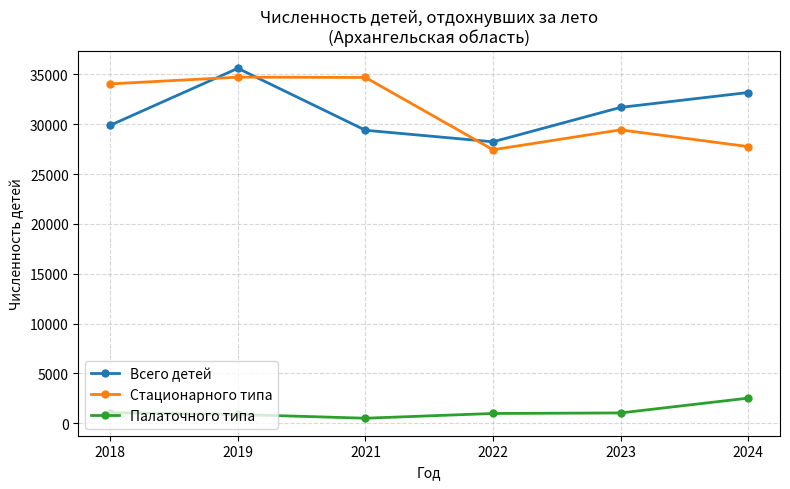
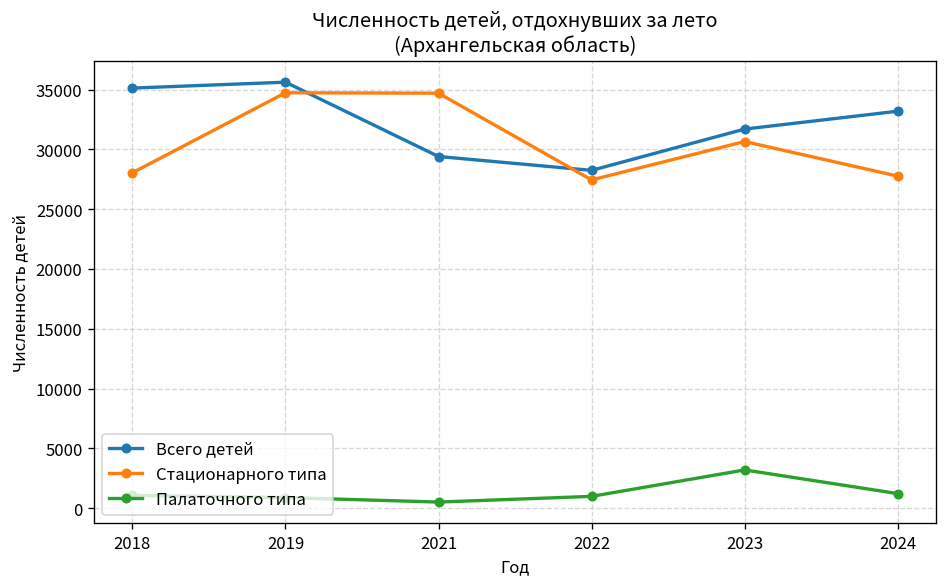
Всего детей, 2018: 30000 -> 35000
Стационарного типа, 2018: 34000 -> 28000
Стационарного типа, 2023: 29000 -> 31000
Палаточного типа, 2023: 1000 -> 3000
Палаточного типа, 2024: 3000 -> 1000
